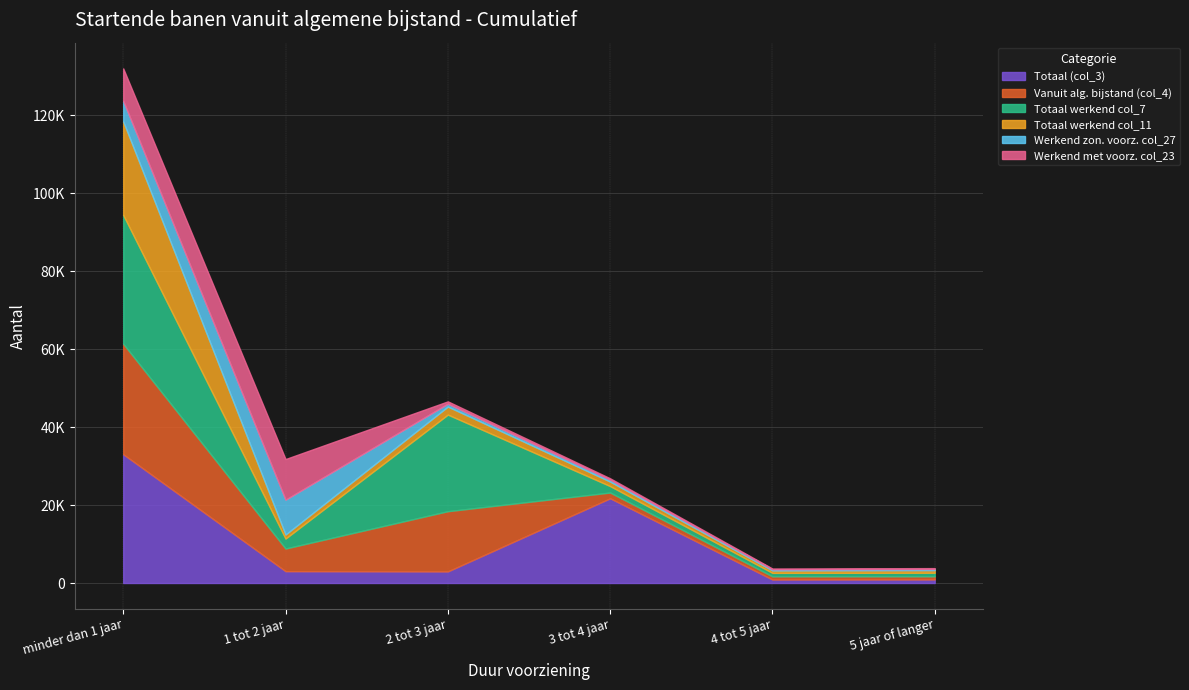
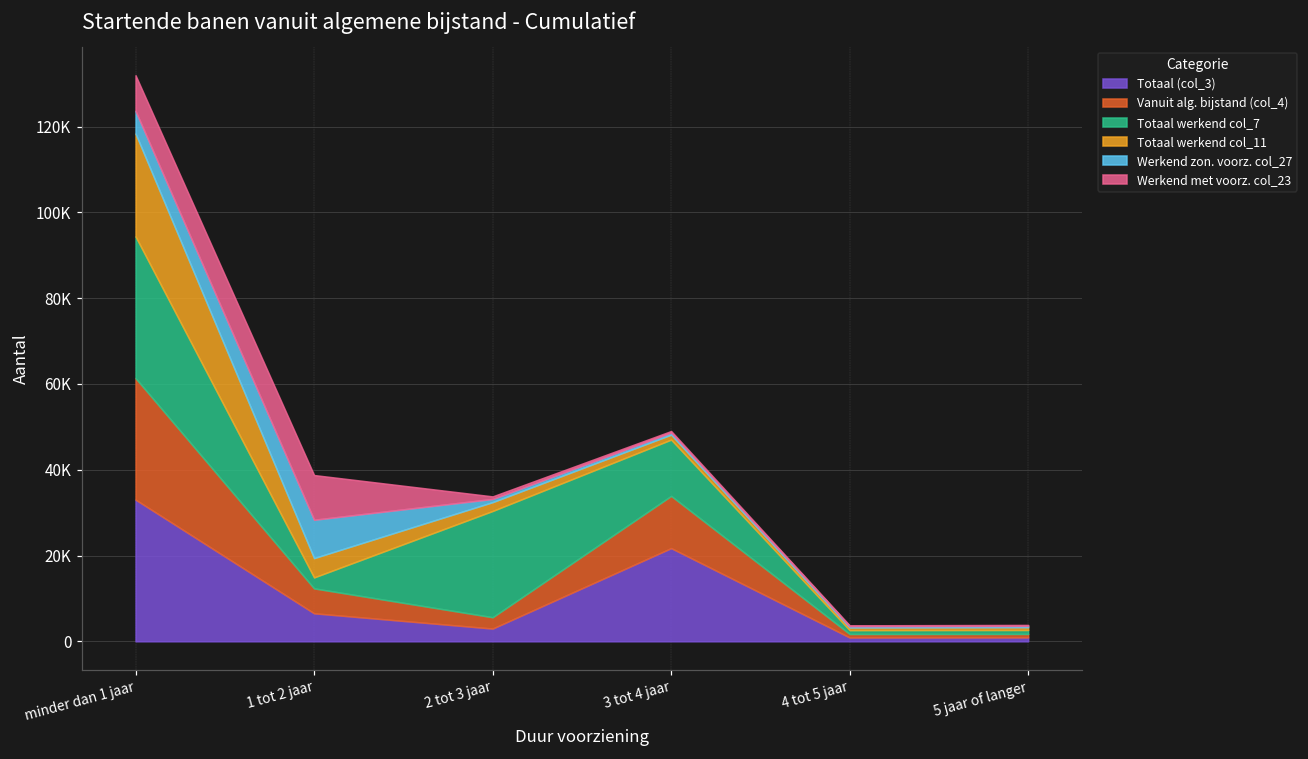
Totaal (col_3), 1 tot 2 jaar: 3000 -> 7000
Totaal werkend col_11, 1 tot 2 jaar: 1000 -> 5000
Vanuit alg. bijstand (col_4), 2 tot 3 jaar: 15000 -> 3000
Vanuit alg. bijstand (col_4), 3 tot 4 jaar: 1000 -> 12000
Totaal werkend col_7, 3 tot 4 jaar: 2000 -> 13000
